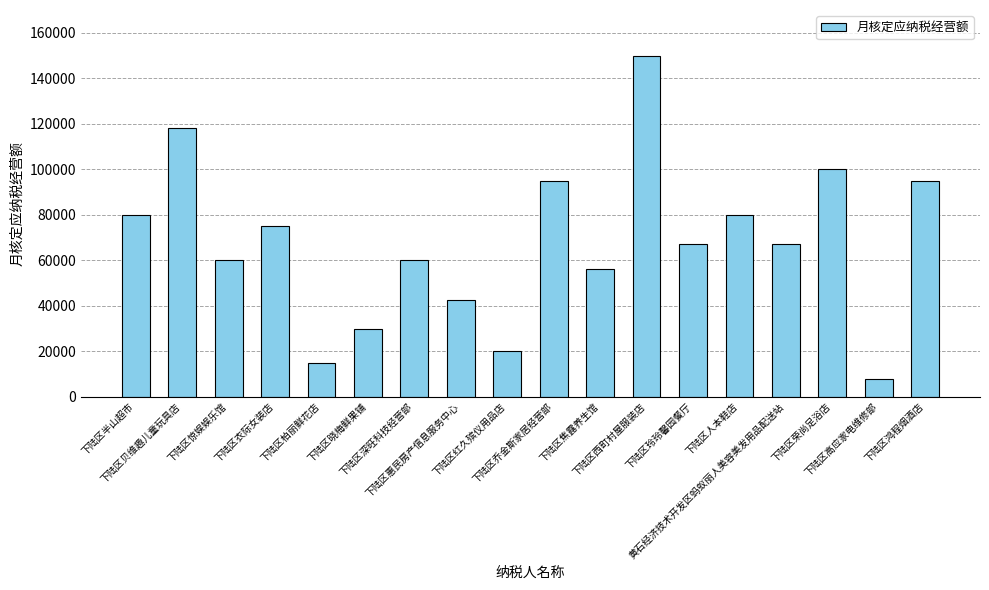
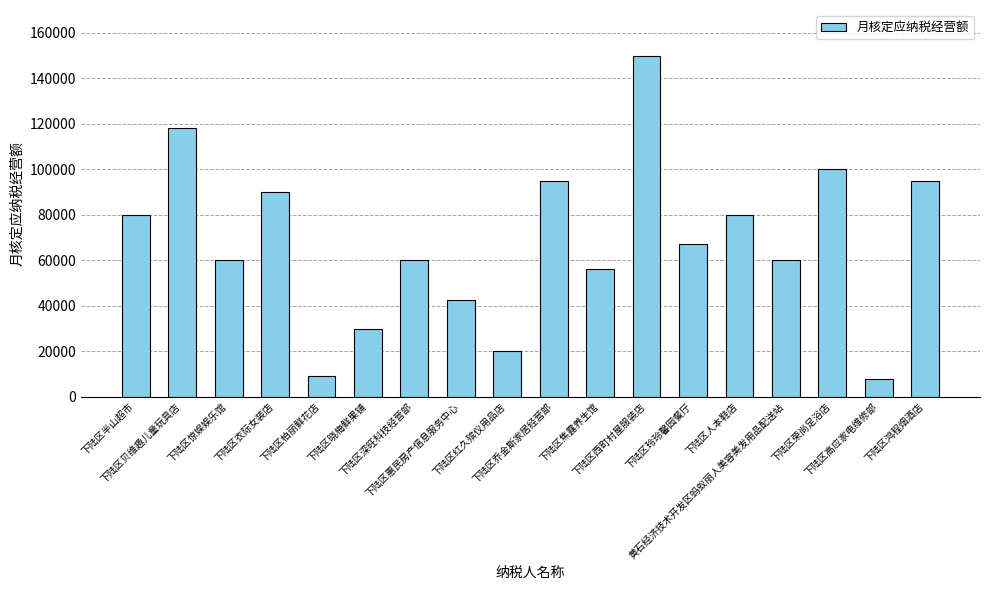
下陆区衣际女装店: 75000 -> 90000
下陆区柏丽鲜花店: 15000 -> 9000
黄石经济技术开发区蚂蚁丽人美容美发用品配送站: 67000 -> 60000
